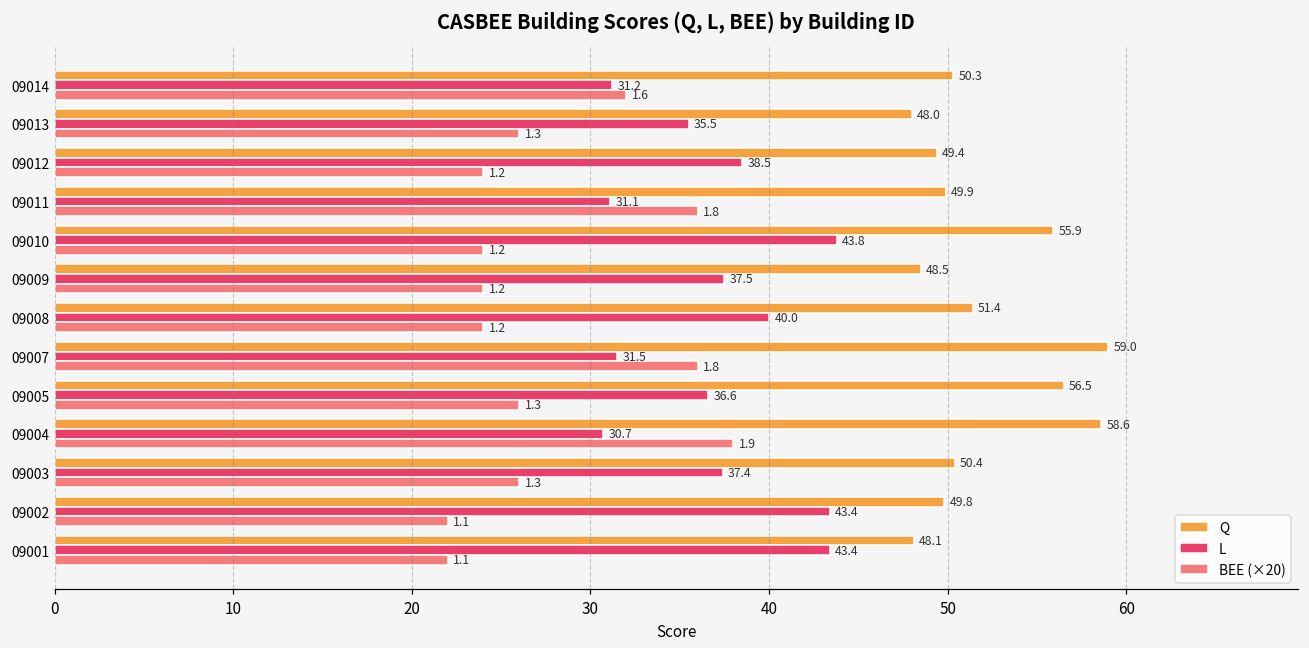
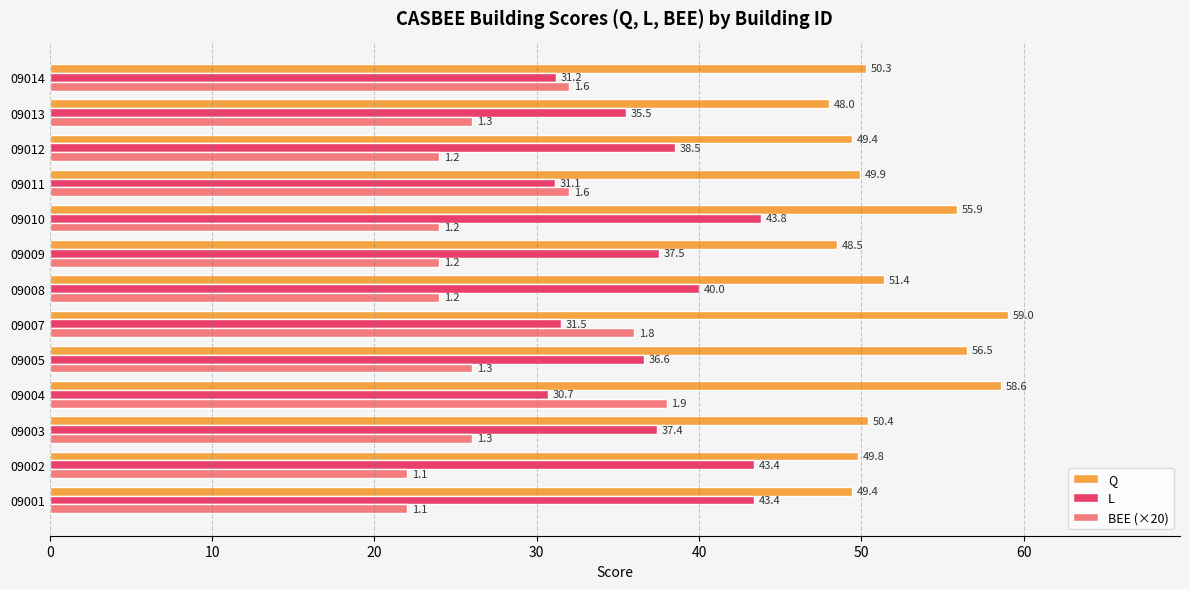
BEE (×20), 09011: 1.8 -> 1.6
Q, 09001: 48.1 -> 49.4
